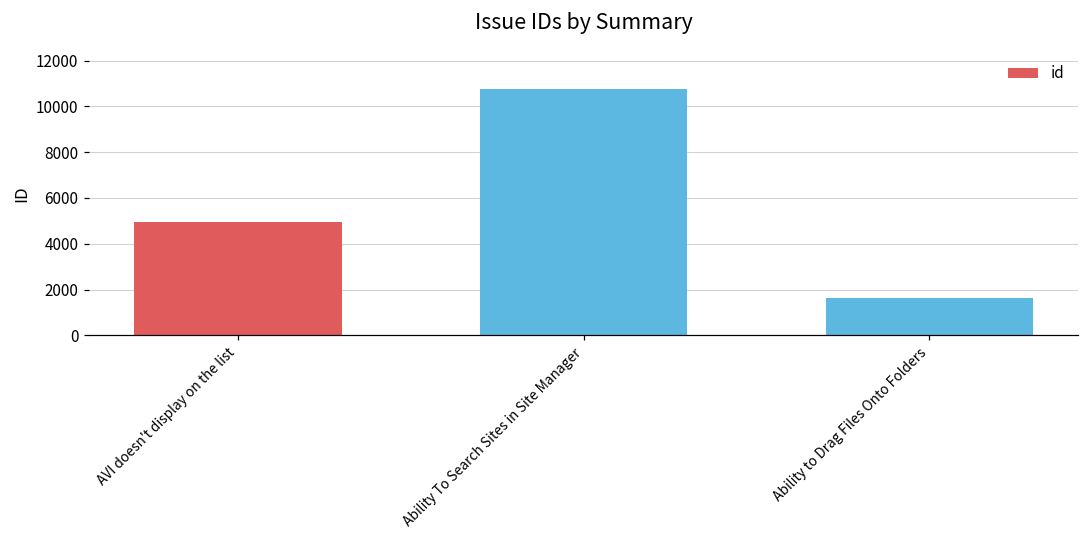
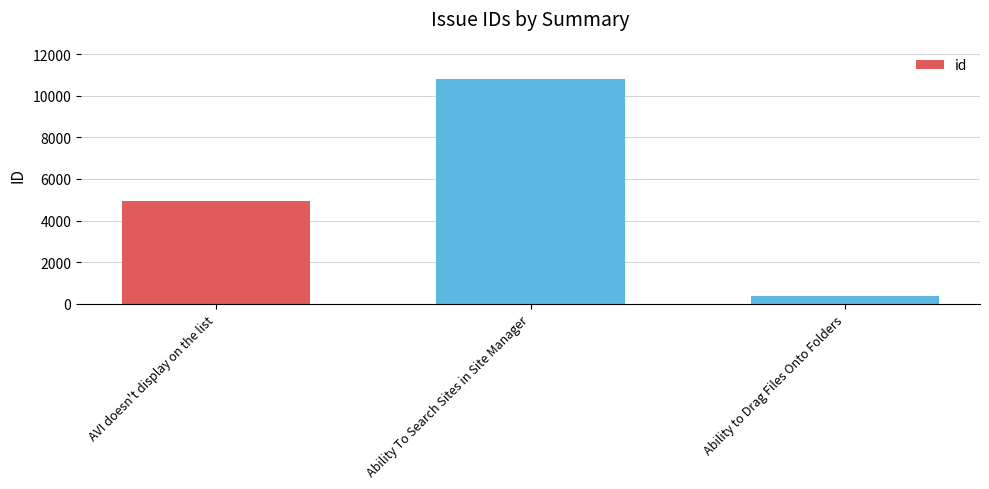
Ability to Drag Files Onto Folders: 1600 -> 400
